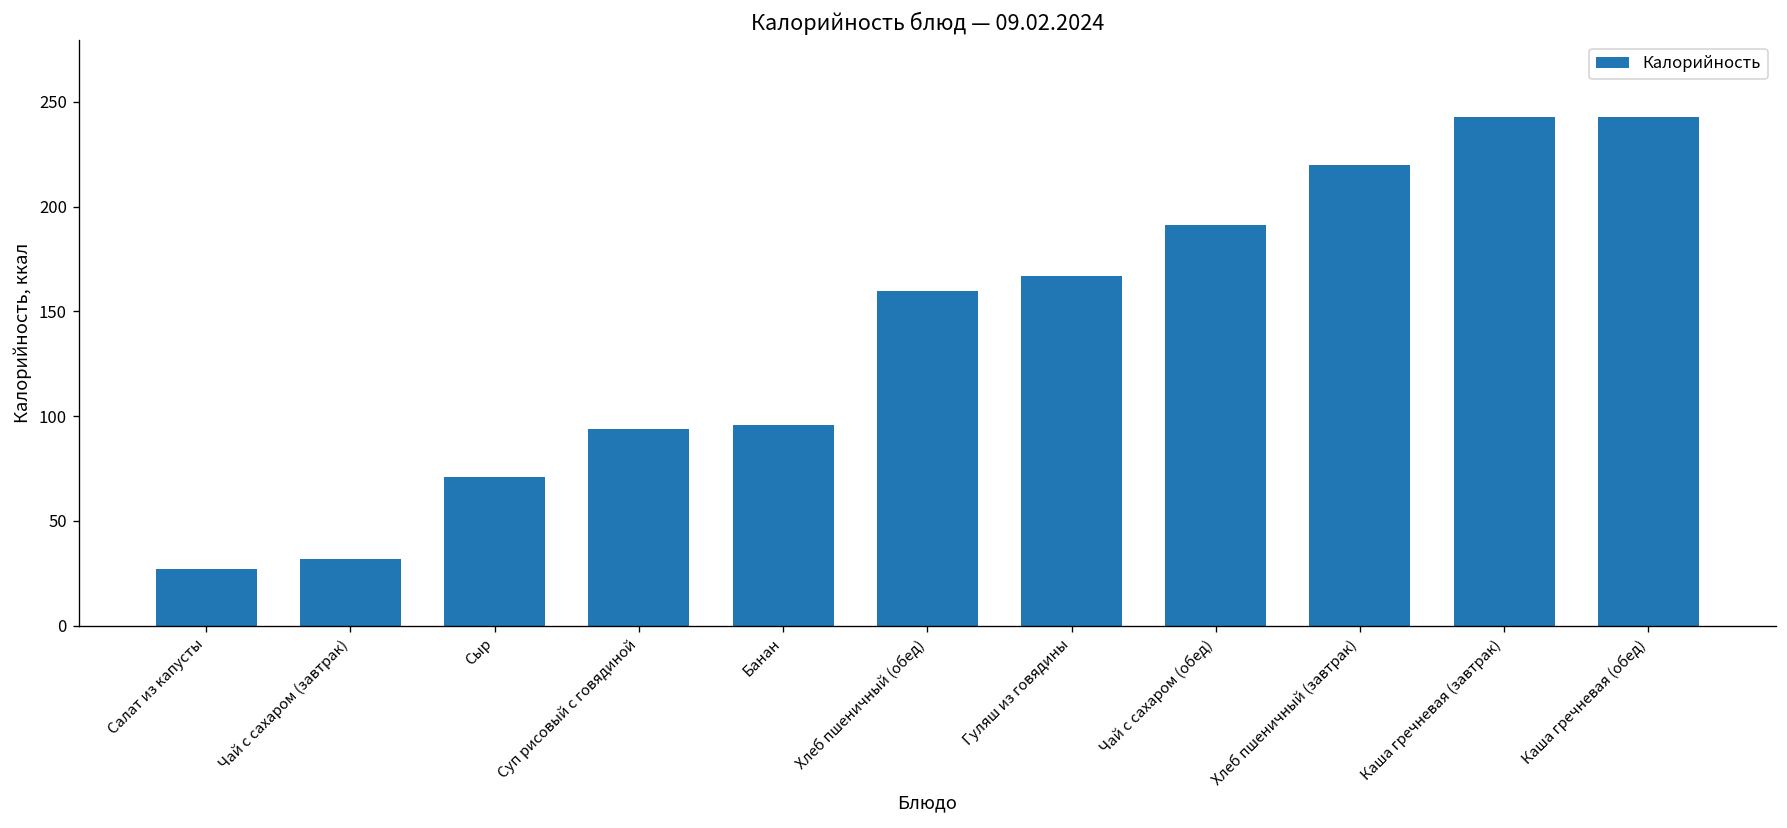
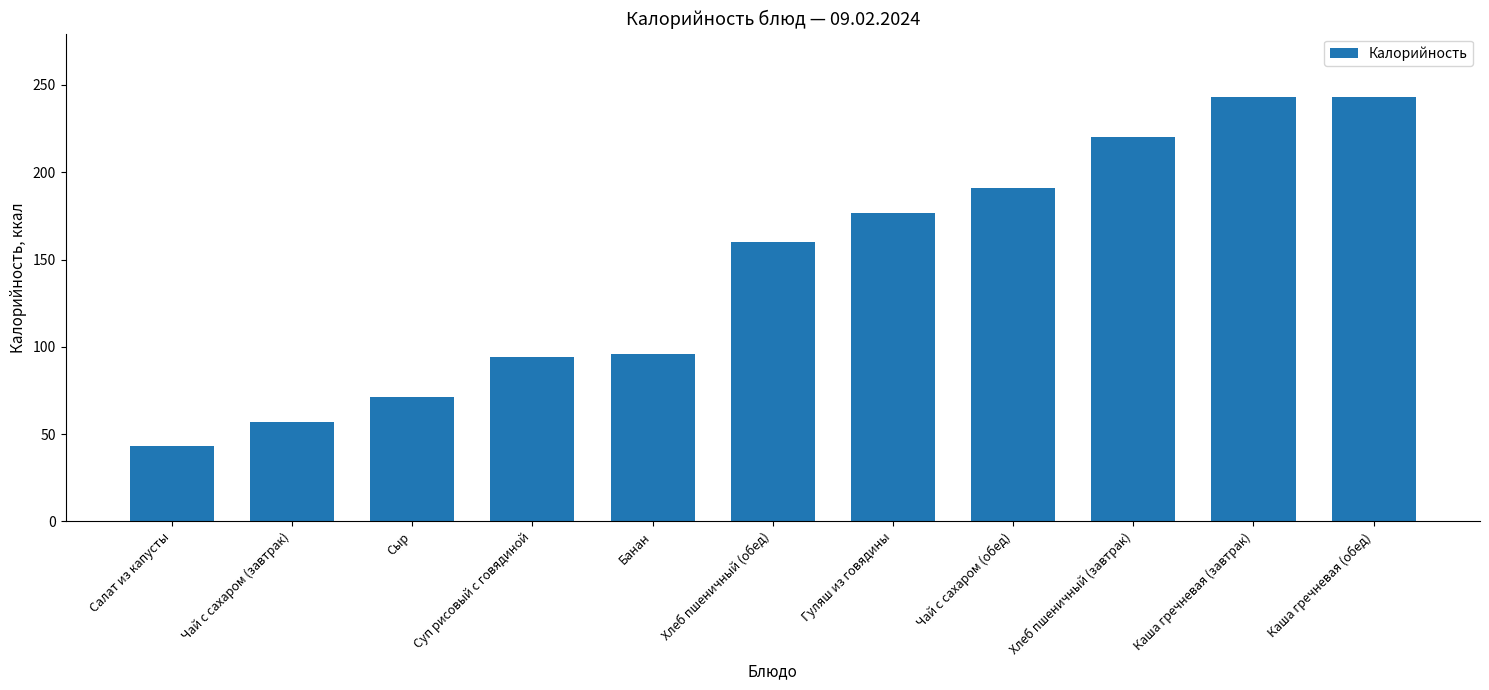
Салат из капусты: 27 -> 43
Чай с сахаром (завтрак): 32 -> 57
Гуляш из говядины: 167 -> 177
